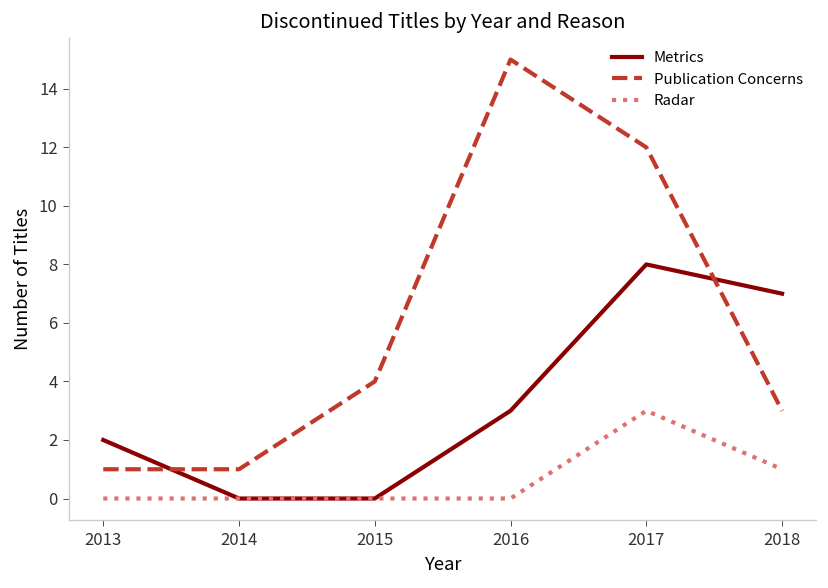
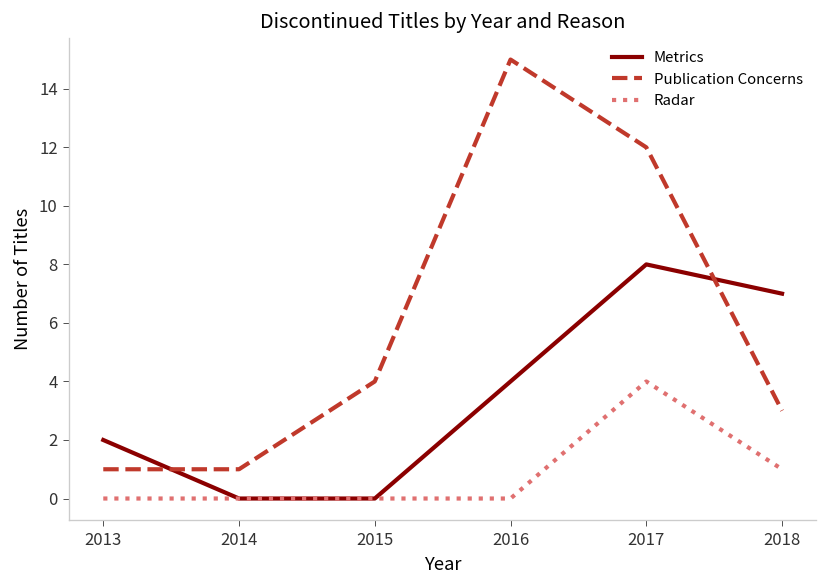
Metrics, 2016: 3 -> 4
Radar, 2017: 3 -> 4
